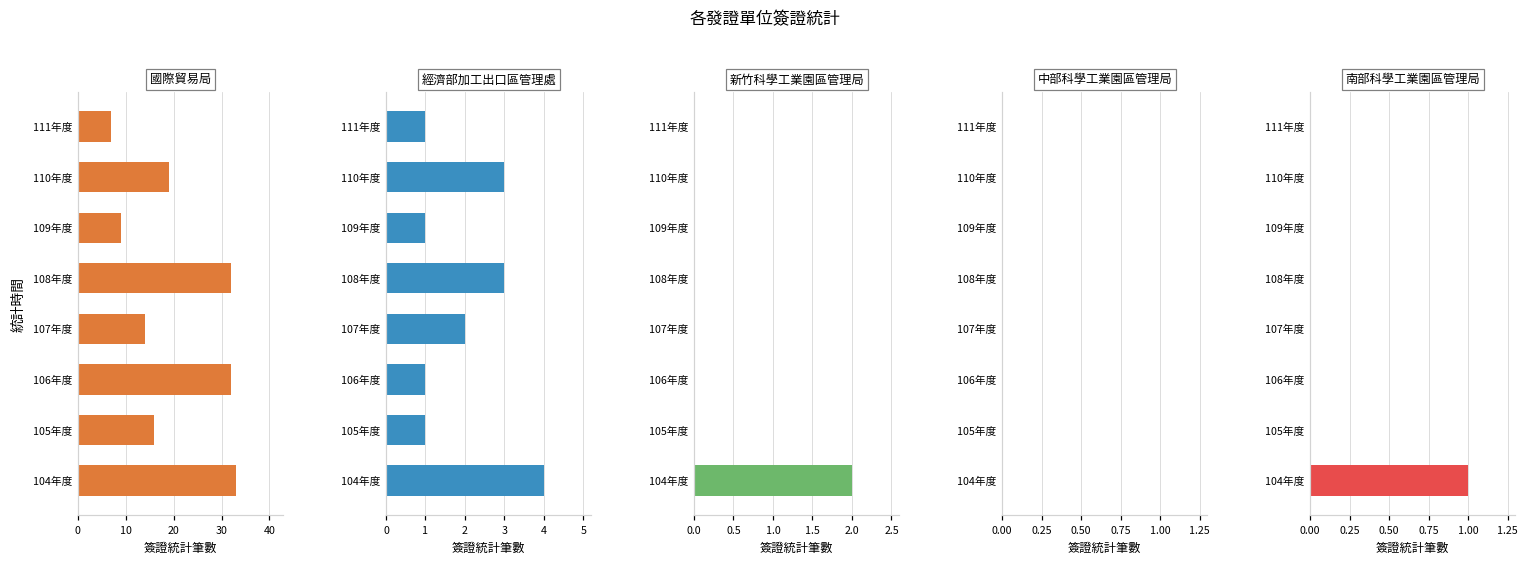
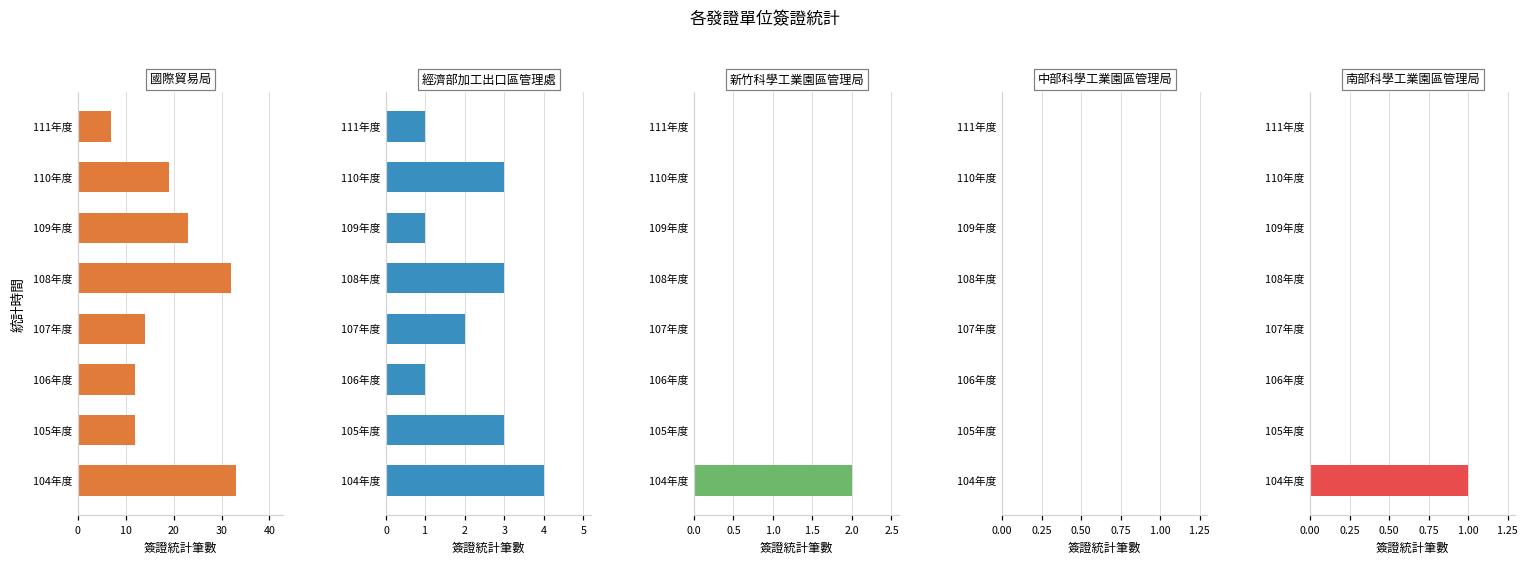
國際貿易局, 109年度: 9 -> 23
國際貿易局, 106年度: 32 -> 12
國際貿易局, 105年度: 16 -> 12
經濟部加工出口區管理處, 105年度: 1 -> 3
